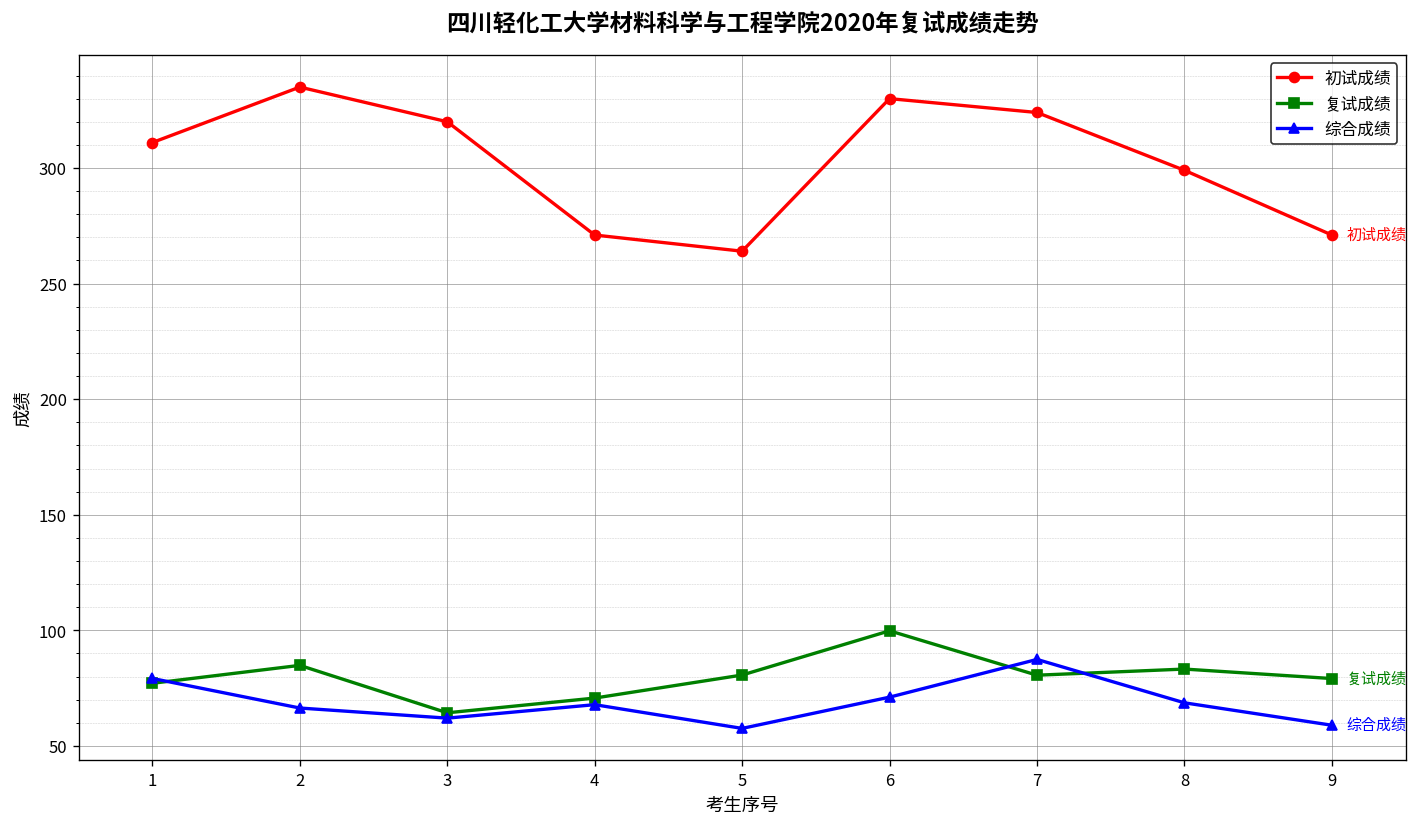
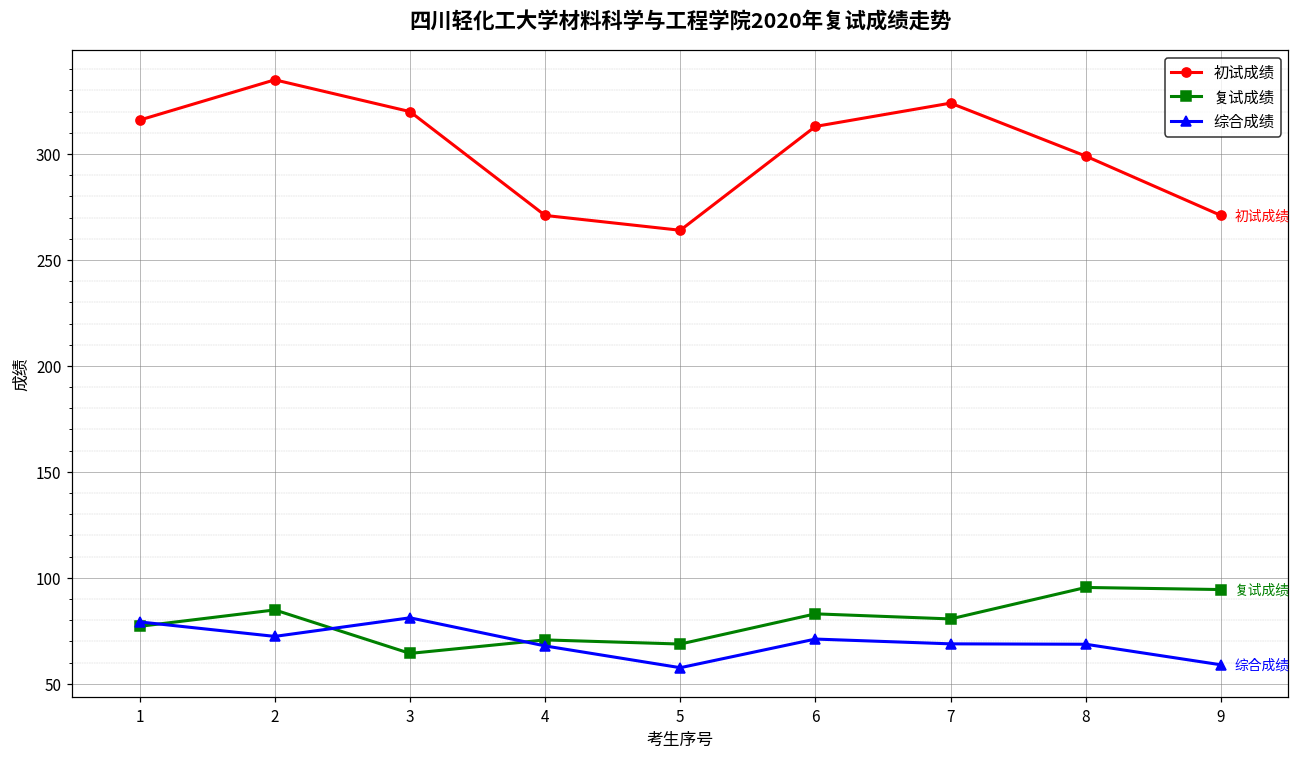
初试成绩, 1: 311 -> 316
综合成绩, 2: 66 -> 72
综合成绩, 3: 62 -> 81
复试成绩, 5: 81 -> 69
初试成绩, 6: 330 -> 313
复试成绩, 6: 100 -> 83
综合成绩, 7: 87 -> 69
复试成绩, 8: 83 -> 95
复试成绩, 9: 79 -> 94
